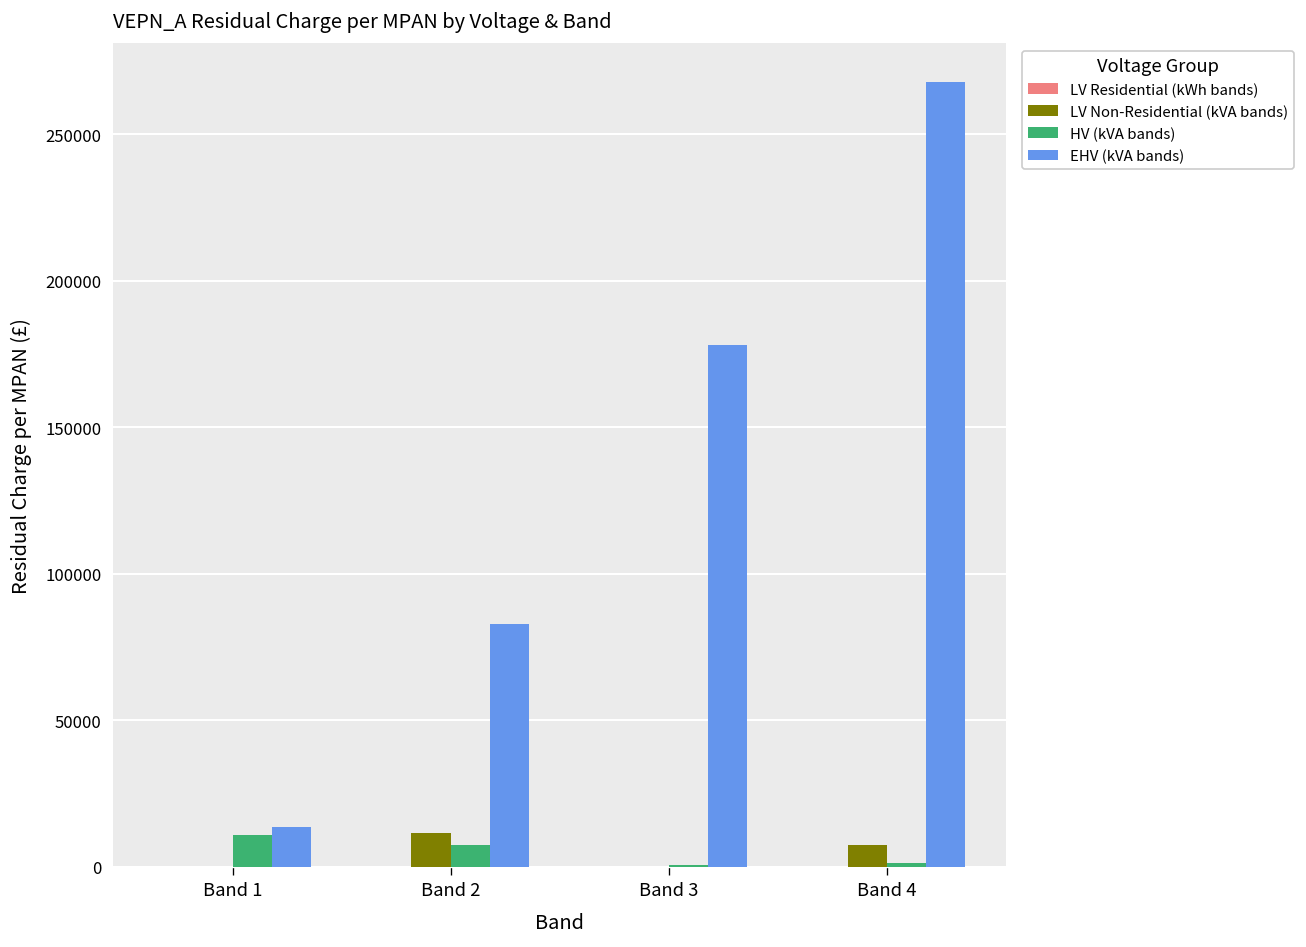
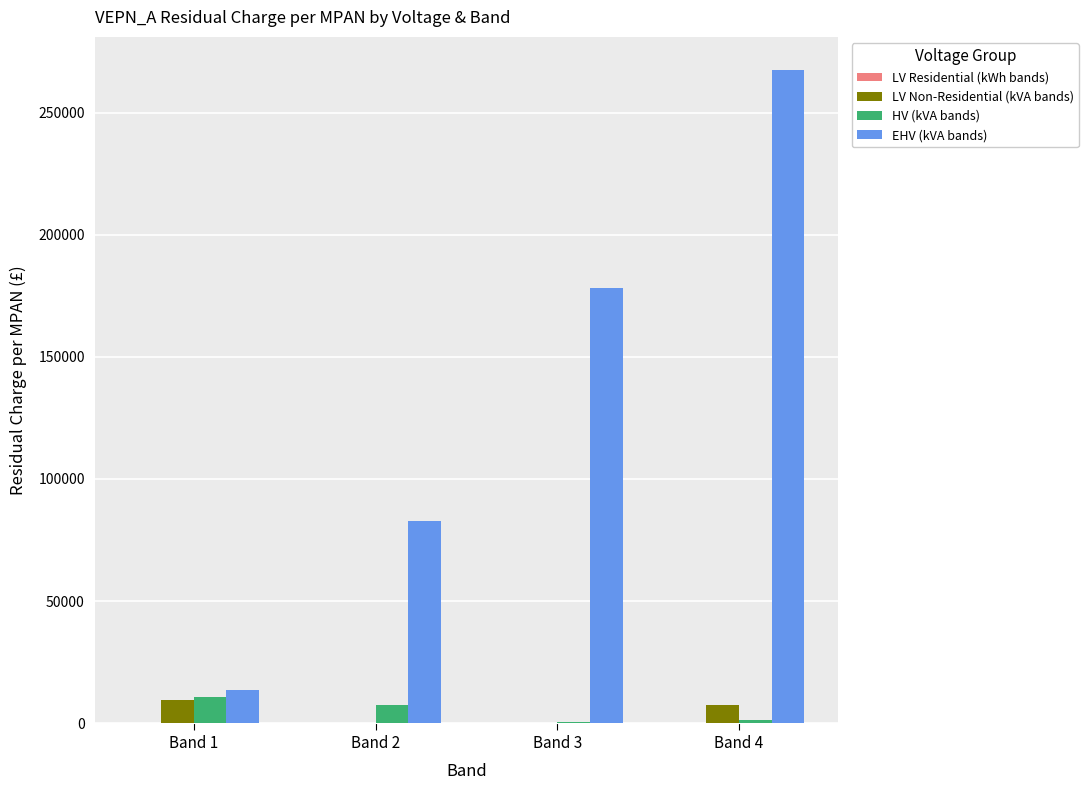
LV Non-Residential (kVA bands), Band 1: 0 -> 9000
LV Non-Residential (kVA bands), Band 2: 11000 -> 0
